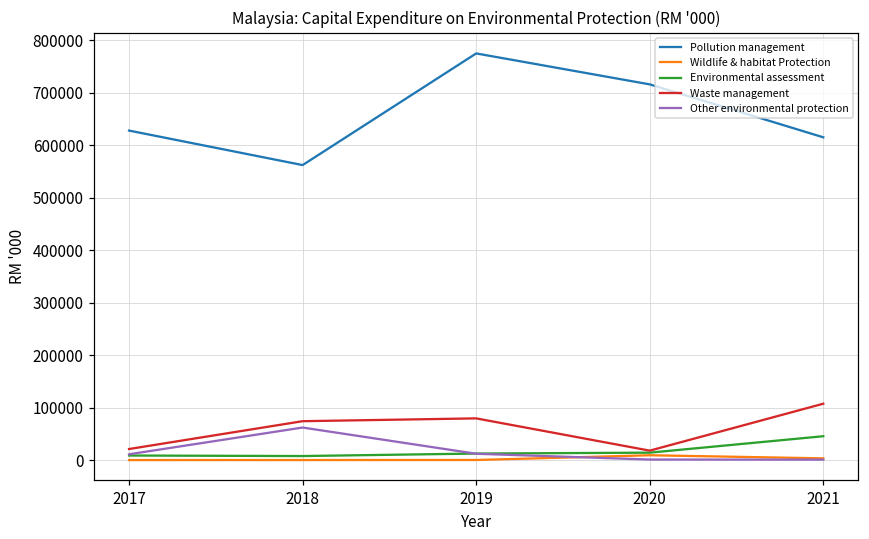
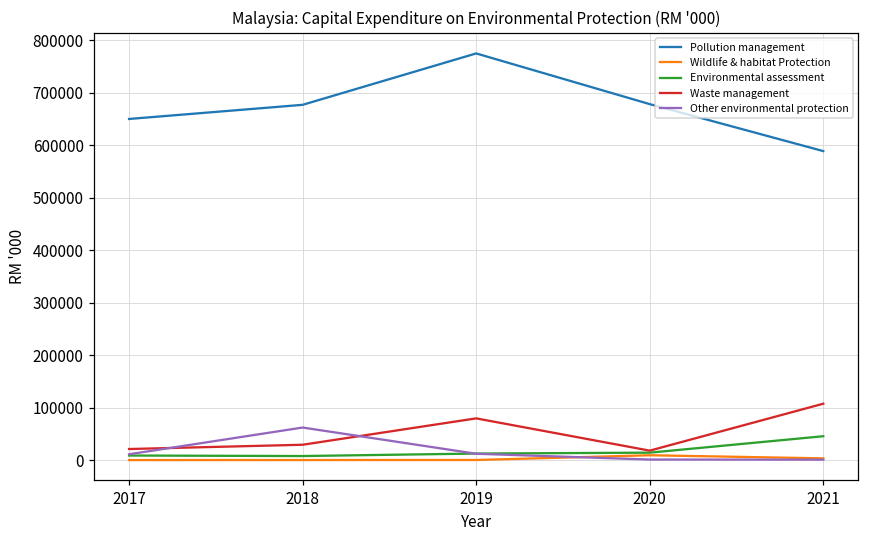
Pollution management, 2017: 630000 -> 650000
Pollution management, 2018: 560000 -> 680000
Waste management, 2018: 70000 -> 30000
Pollution management, 2020: 720000 -> 680000
Pollution management, 2021: 620000 -> 590000
